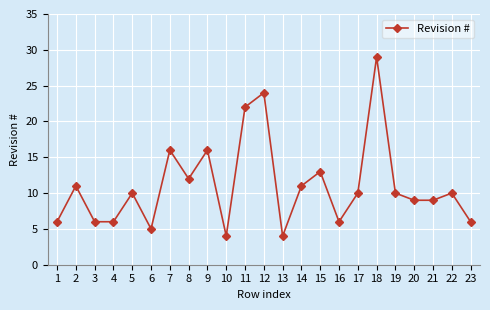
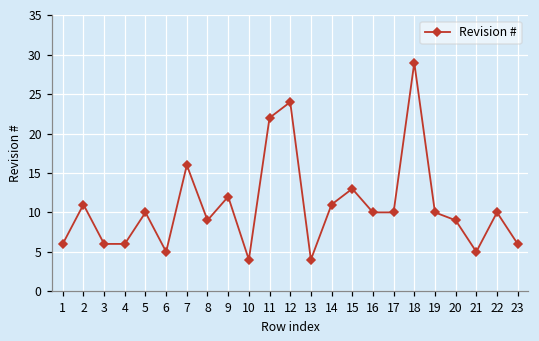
8: 12 -> 9
9: 16 -> 12
16: 6 -> 10
21: 9 -> 5
